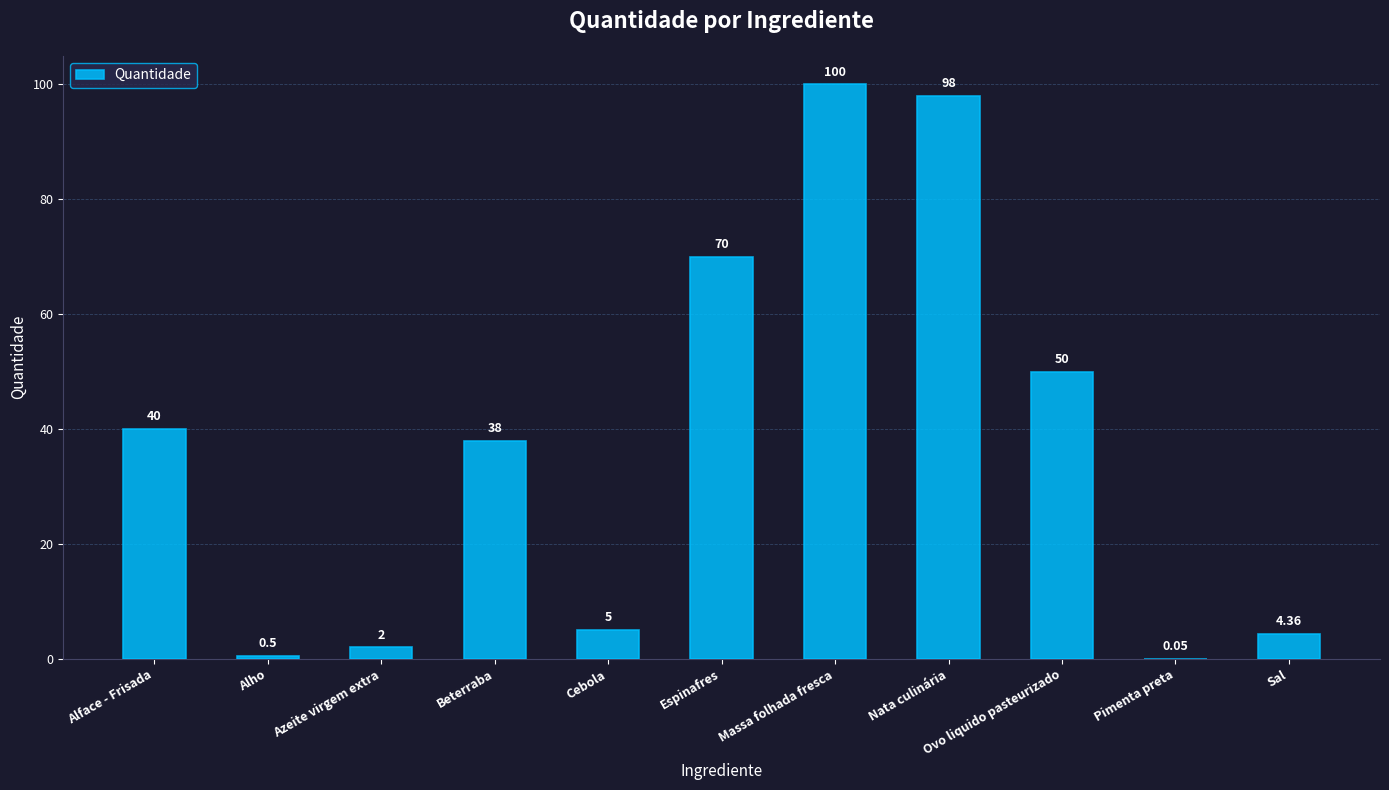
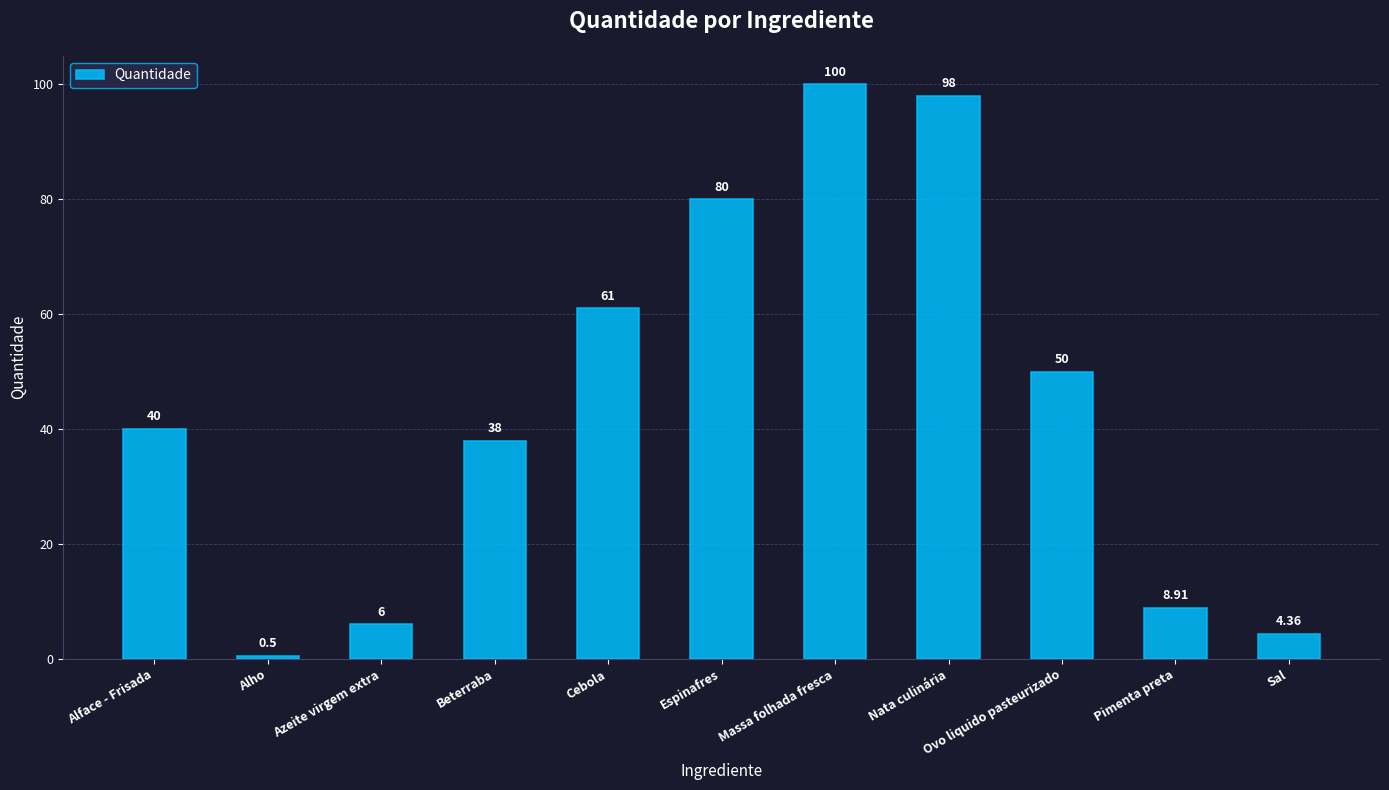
Azeite virgem extra: 2 -> 6
Cebola: 5 -> 61
Espinafres: 70 -> 80
Pimenta preta: 0.05 -> 8.91
